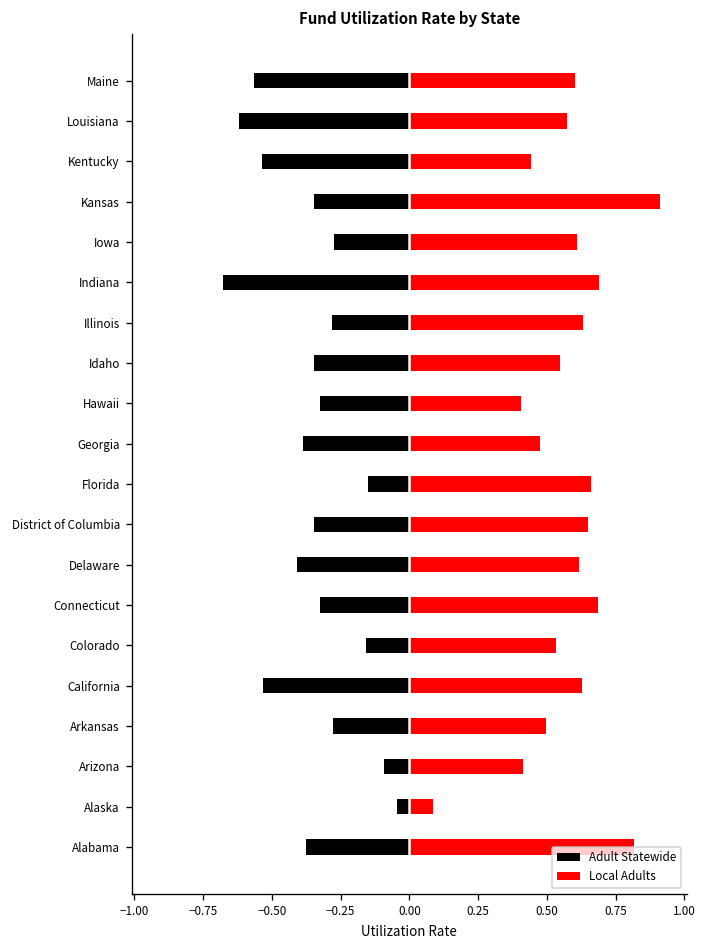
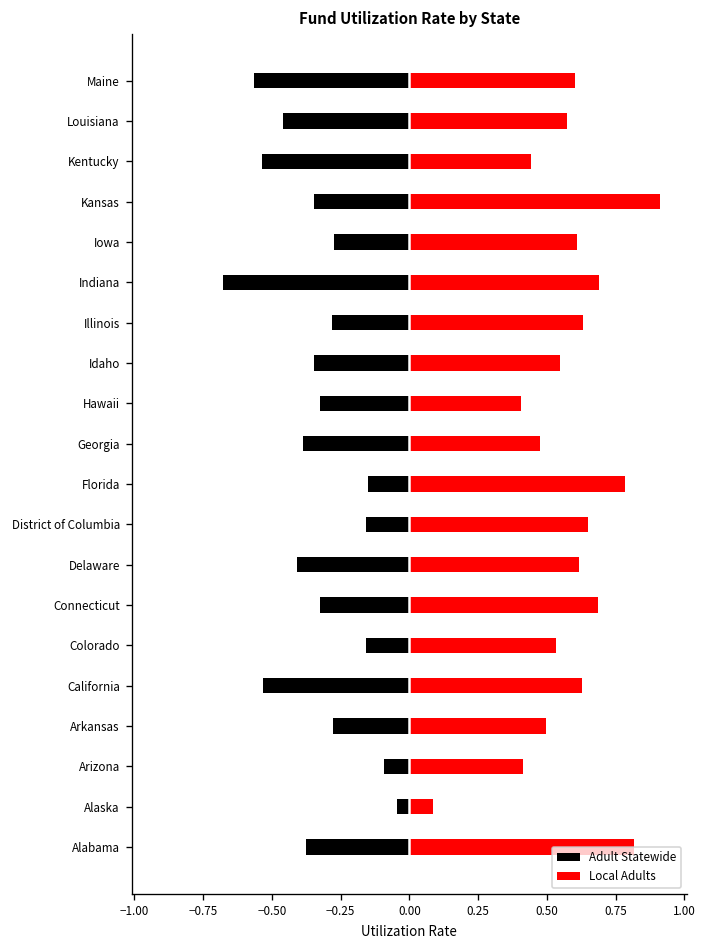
Adult Statewide, Louisiana: -0.62 -> -0.46
Local Adults, Florida: 0.66 -> 0.78
Adult Statewide, District of Columbia: -0.35 -> -0.16
